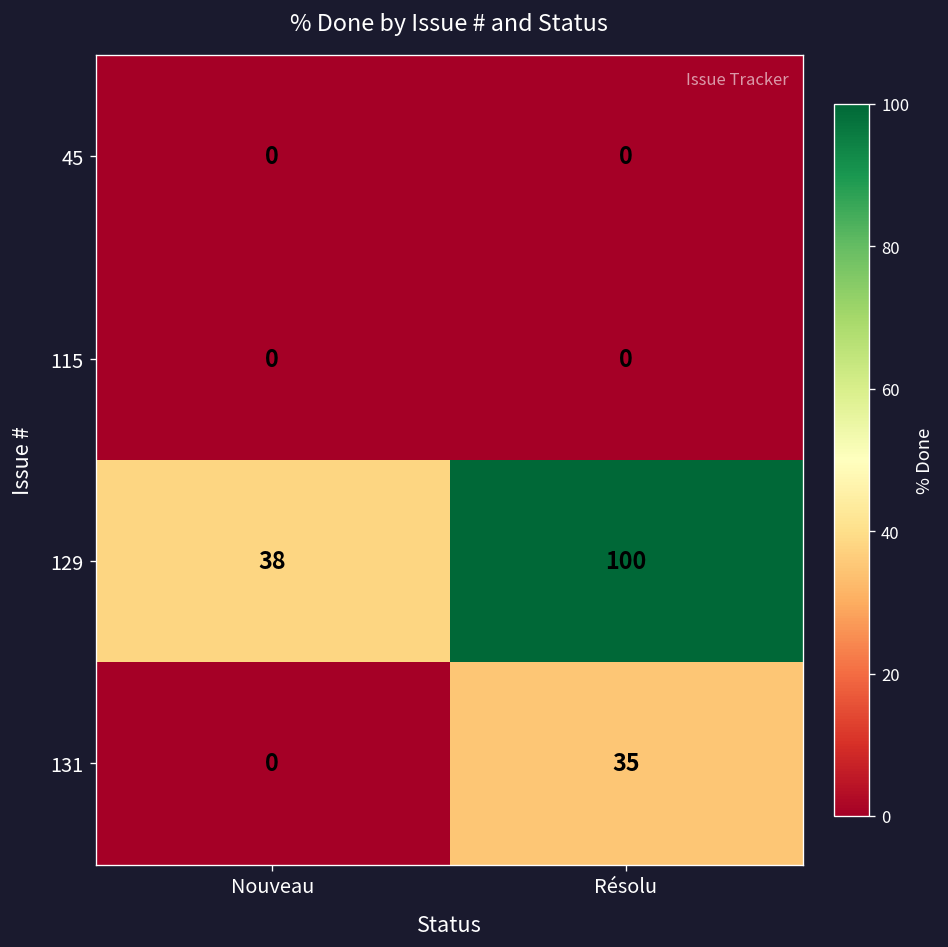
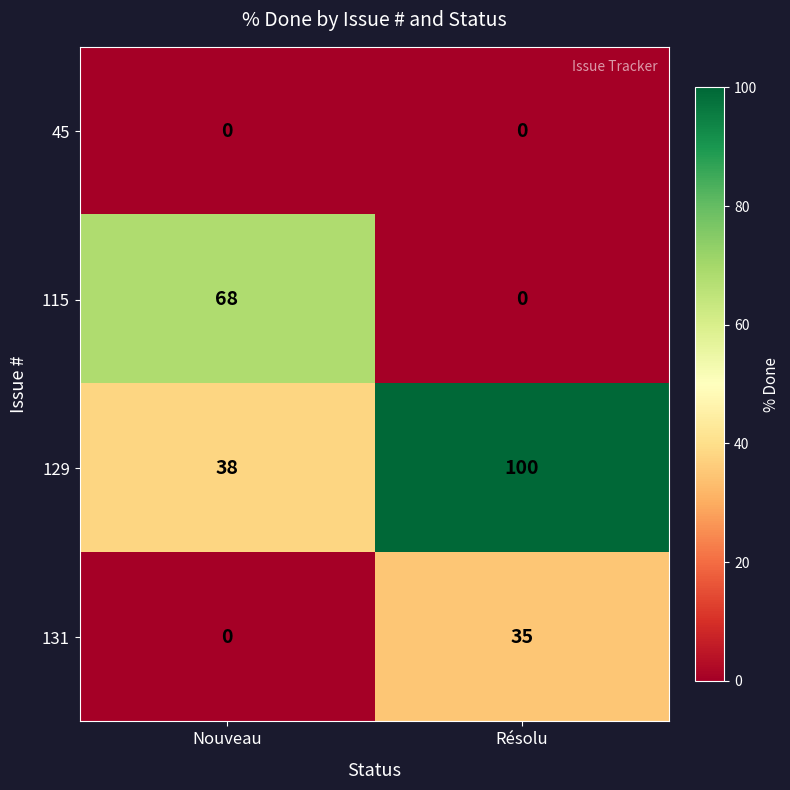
115, Nouveau: 0 -> 68
